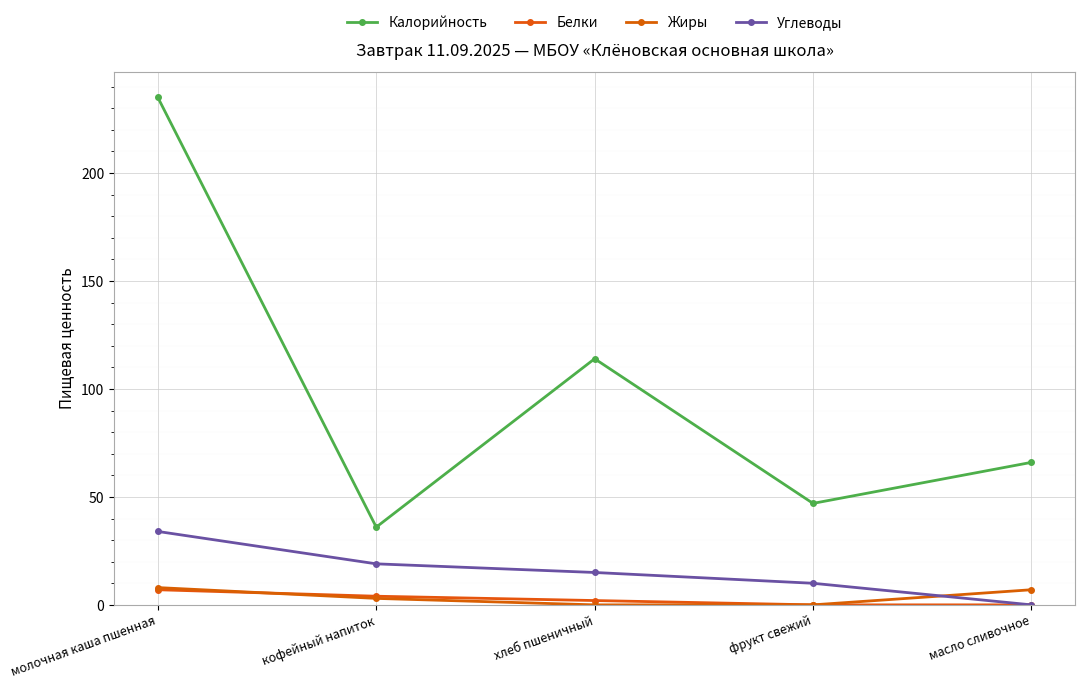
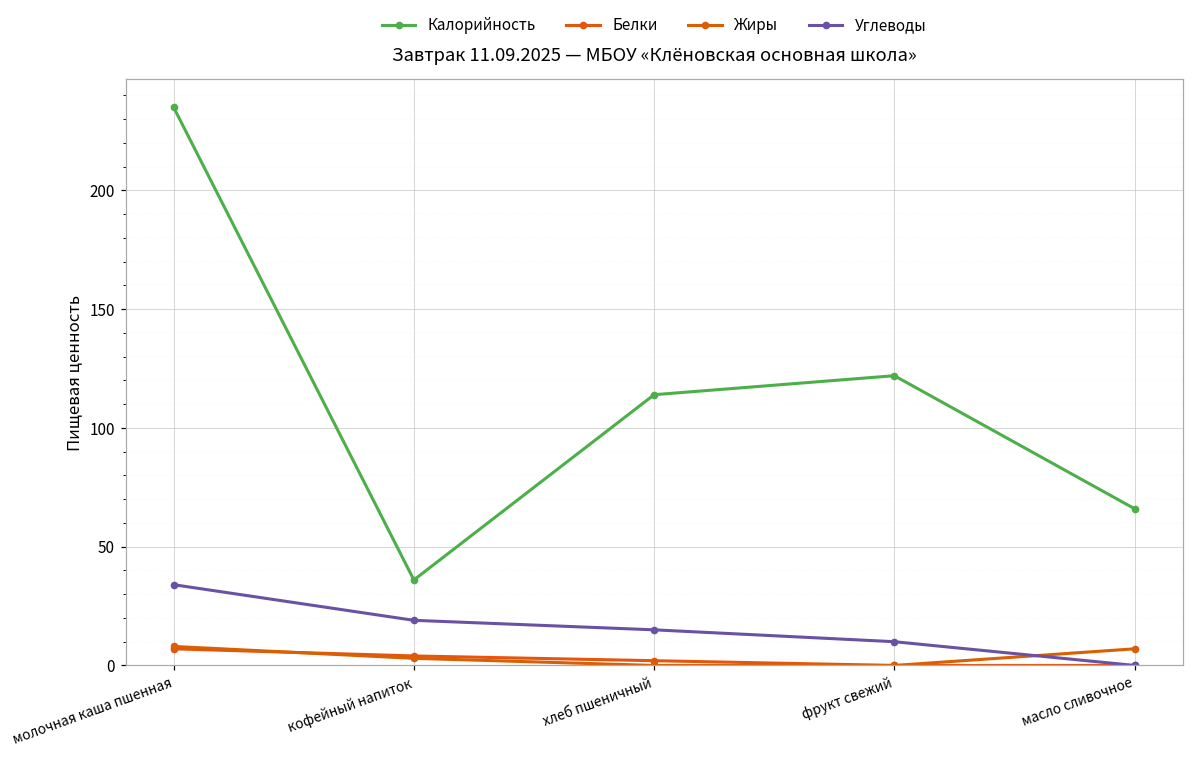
Калорийность, фрукт свежий: 47 -> 122
